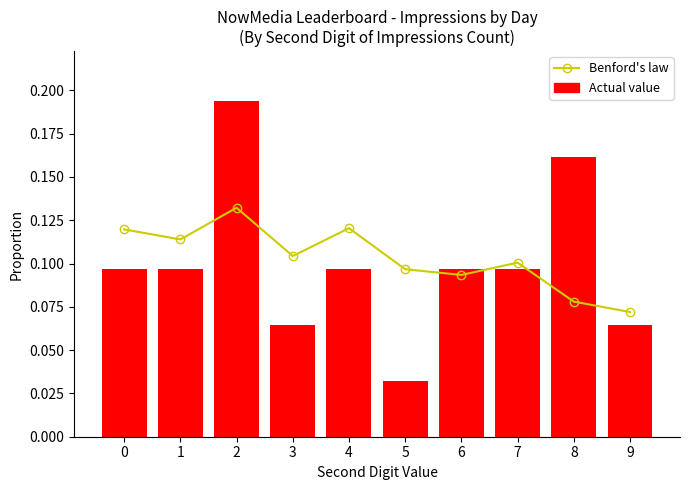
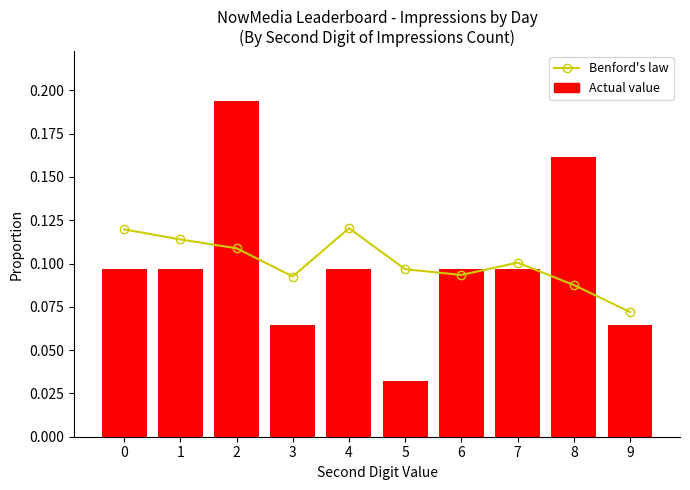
Benford's law, 2: 0.132 -> 0.109
Benford's law, 3: 0.104 -> 0.093
Benford's law, 8: 0.078 -> 0.088
